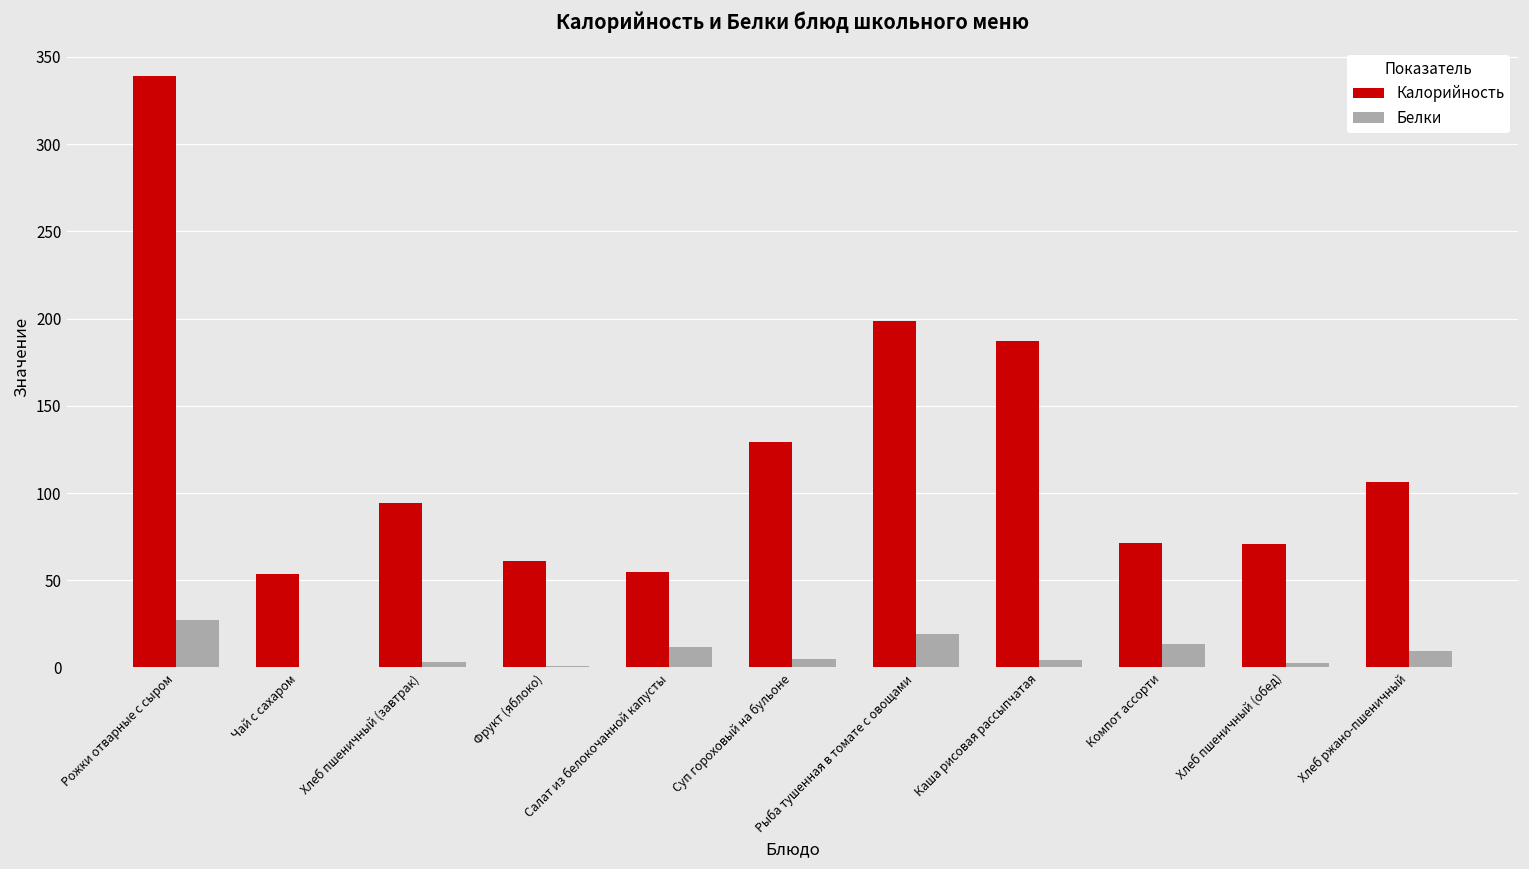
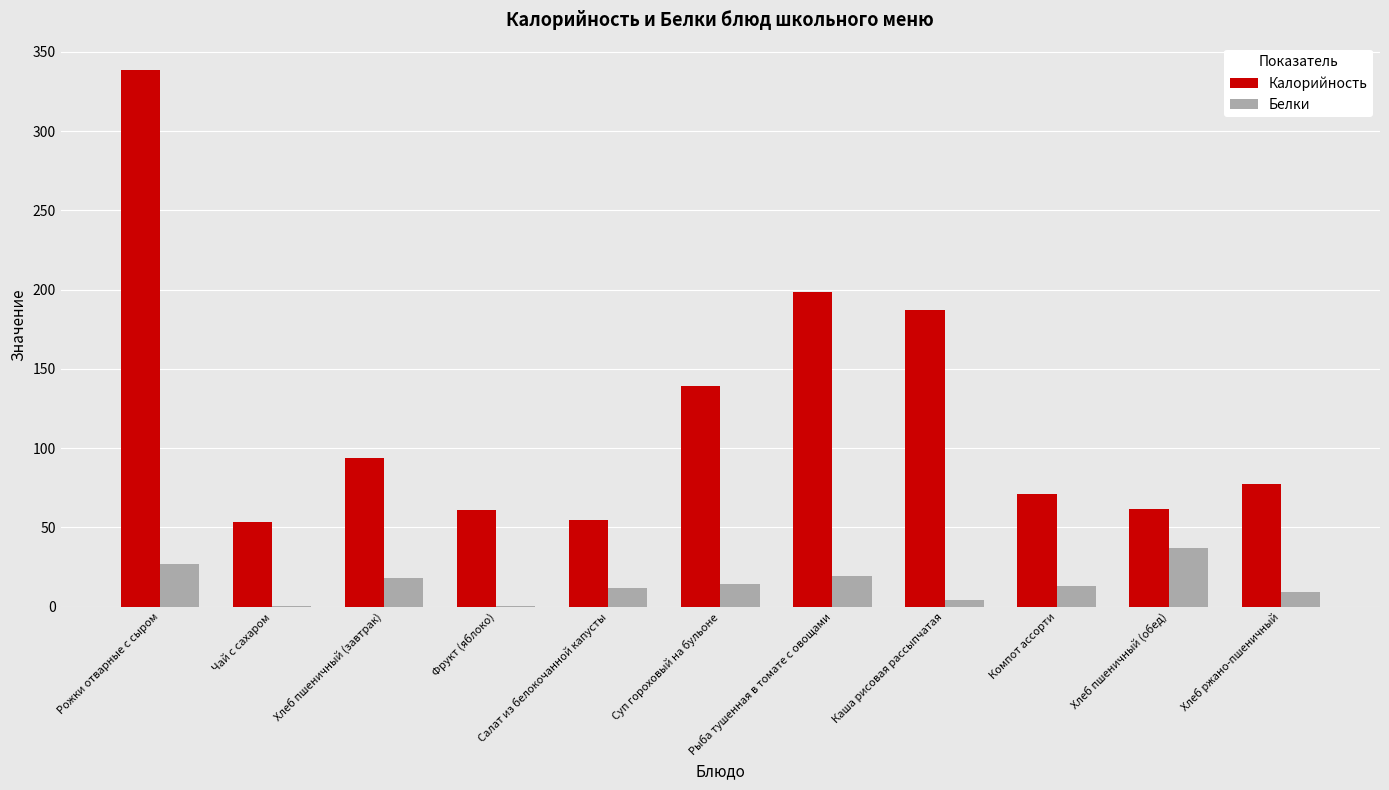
Белки, Хлеб пшеничный (завтрак): 3 -> 18
Калорийность, Суп гороховый на бульоне: 129 -> 139
Белки, Суп гороховый на бульоне: 5 -> 15
Калорийность, Хлеб пшеничный (обед): 71 -> 62
Белки, Хлеб пшеничный (обед): 2 -> 37
Калорийность, Хлеб ржано-пшеничный: 106 -> 78
